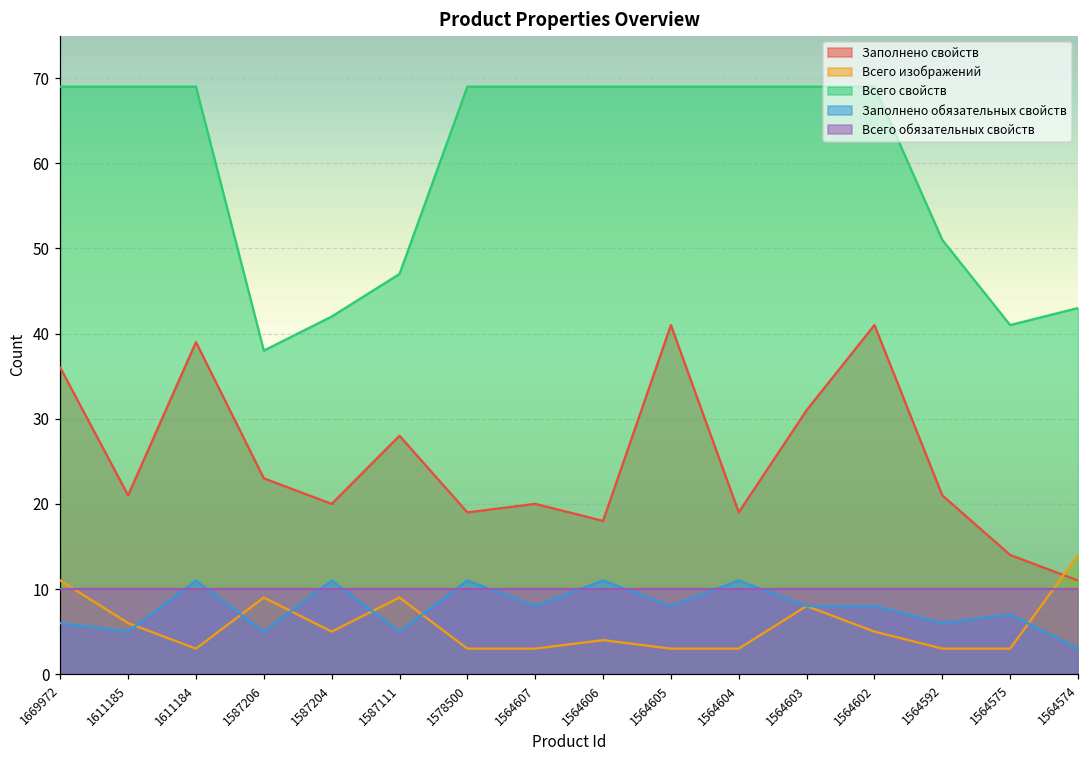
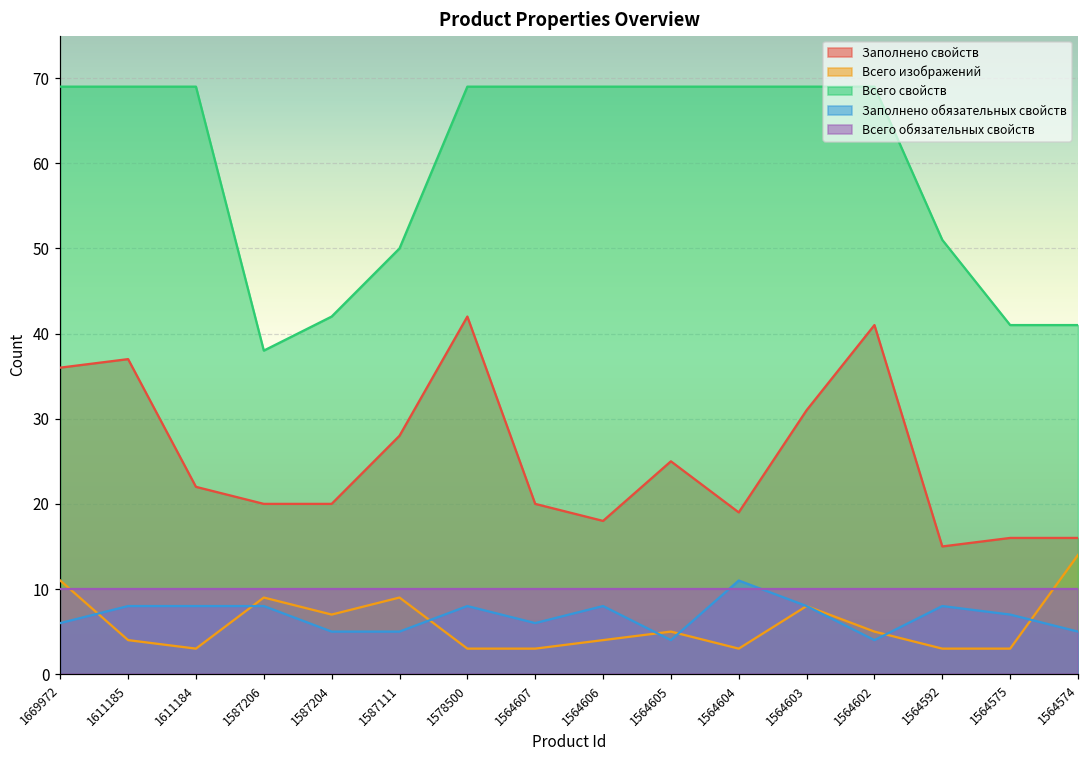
Заполнено свойств, 1611185: 21 -> 37
Всего изображений, 1611185: 6 -> 4
Заполнено обязательных свойств, 1611185: 5 -> 8
Заполнено свойств, 1611184: 39 -> 22
Заполнено обязательных свойств, 1611184: 11 -> 8
Заполнено свойств, 1587206: 23 -> 20
Заполнено обязательных свойств, 1587206: 5 -> 8
Всего изображений, 1587204: 5 -> 7
Заполнено обязательных свойств, 1587204: 11 -> 5
Всего свойств, 1587111: 47 -> 50
Заполнено свойств, 1578500: 19 -> 42
Заполнено обязательных свойств, 1578500: 11 -> 8
Заполнено обязательных свойств, 1564607: 8 -> 6
Заполнено обязательных свойств, 1564606: 11 -> 8
Заполнено свойств, 1564605: 41 -> 25
Всего изображений, 1564605: 3 -> 5
Заполнено обязательных свойств, 1564605: 8 -> 4
Заполнено обязательных свойств, 1564602: 8 -> 4
Заполнено свойств, 1564592: 21 -> 15
Заполнено обязательных свойств, 1564592: 6 -> 8
Заполнено свойств, 1564575: 14 -> 16
Заполнено свойств, 1564574: 11 -> 16
Всего свойств, 1564574: 43 -> 41
Заполнено обязательных свойств, 1564574: 3 -> 5
